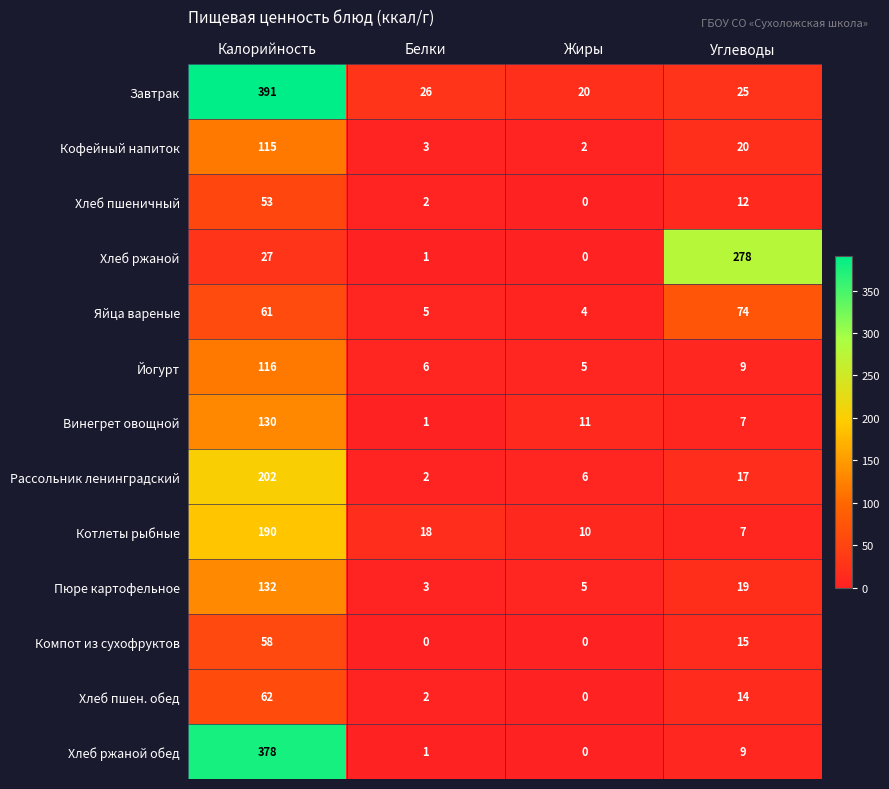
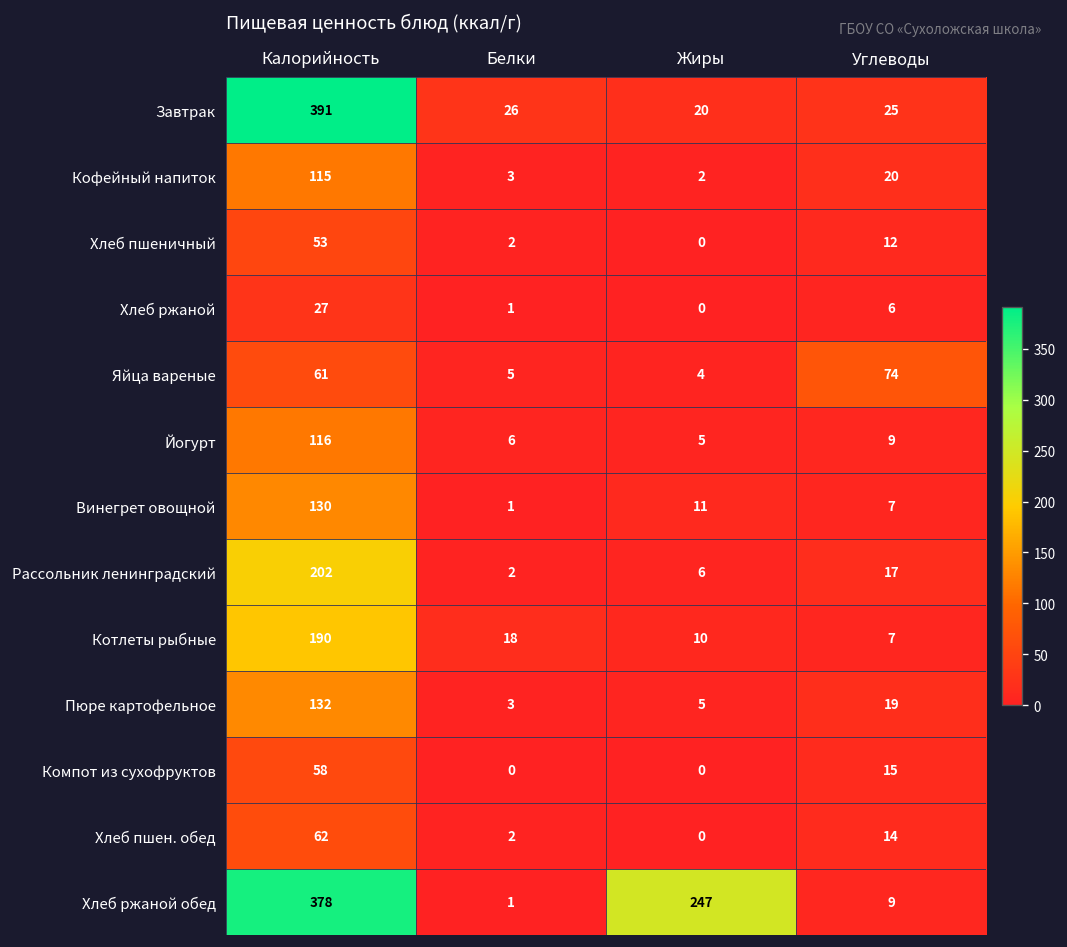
Хлеб ржаной, Углеводы: 278 -> 6
Хлеб ржаной обед, Жиры: 0 -> 247
